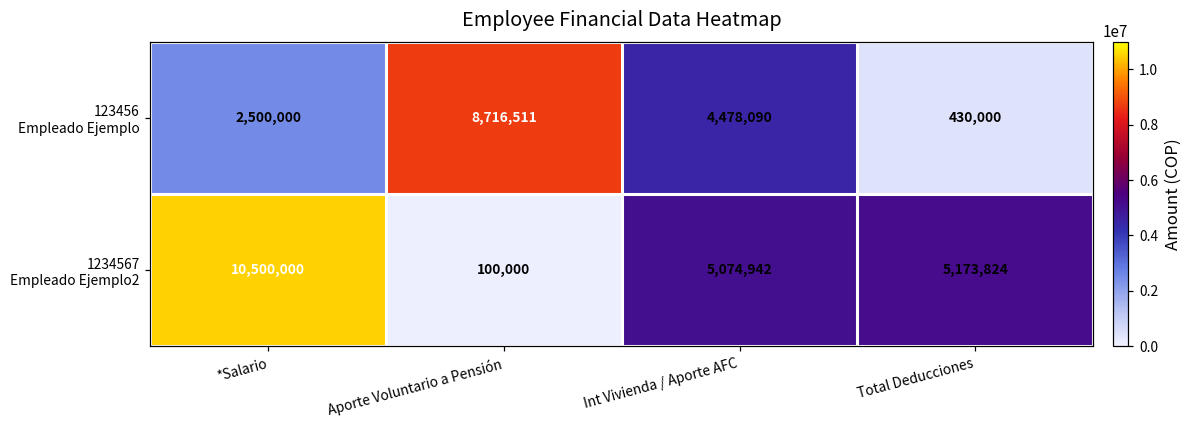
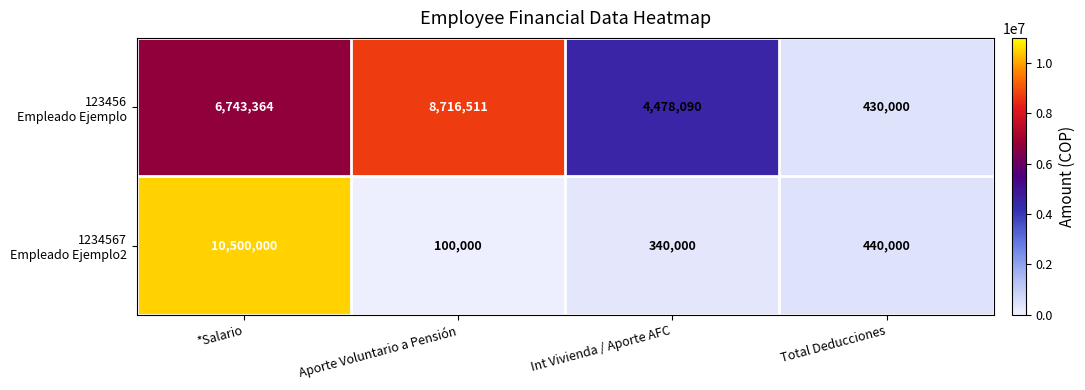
123456 Empleado Ejemplo, *Salario: 2,500,000 -> 6,743,364
1234567 Empleado Ejemplo2, Int Vivienda / Aporte AFC: 5,074,942 -> 340,000
1234567 Empleado Ejemplo2, Total Deducciones: 5,173,824 -> 440,000
